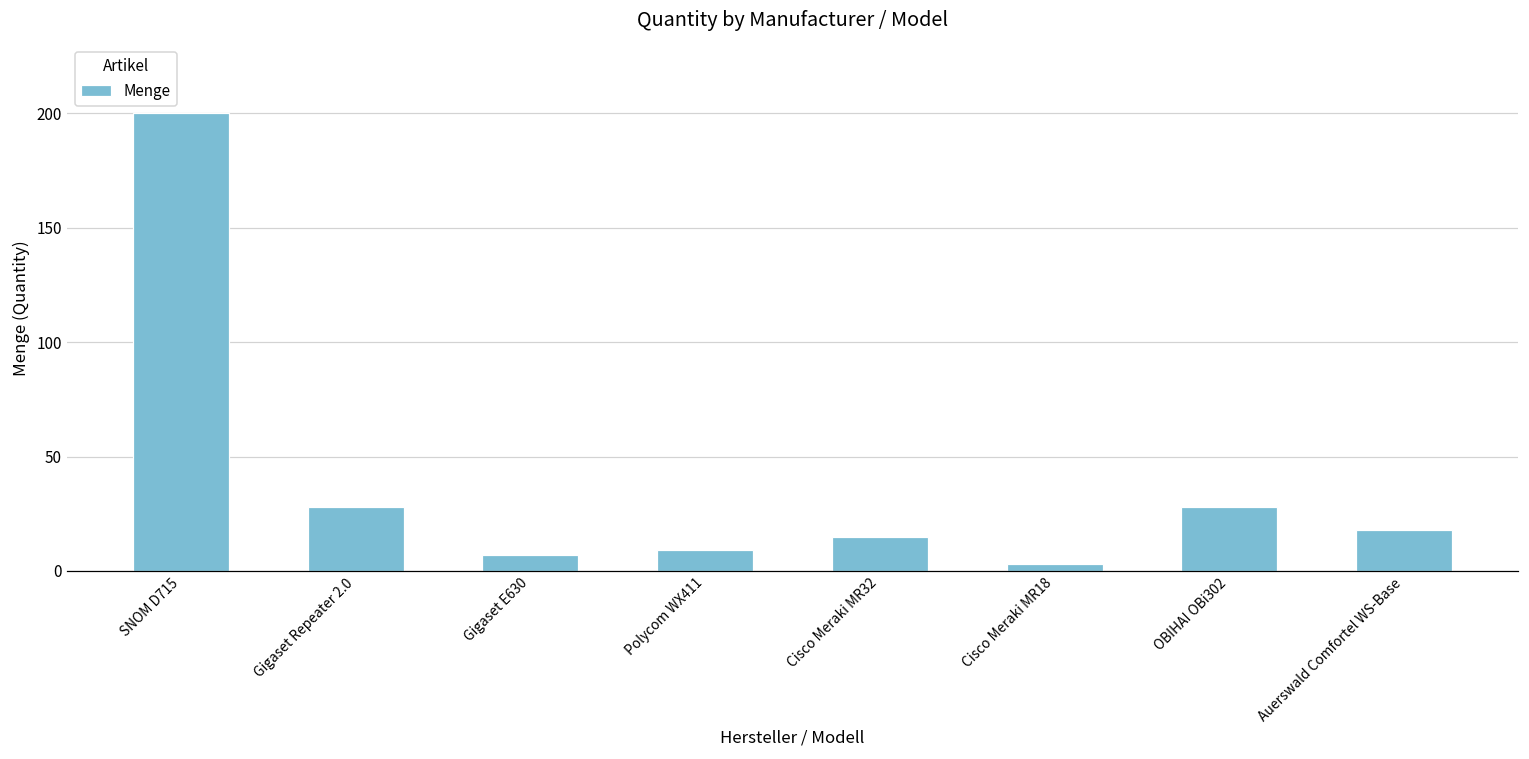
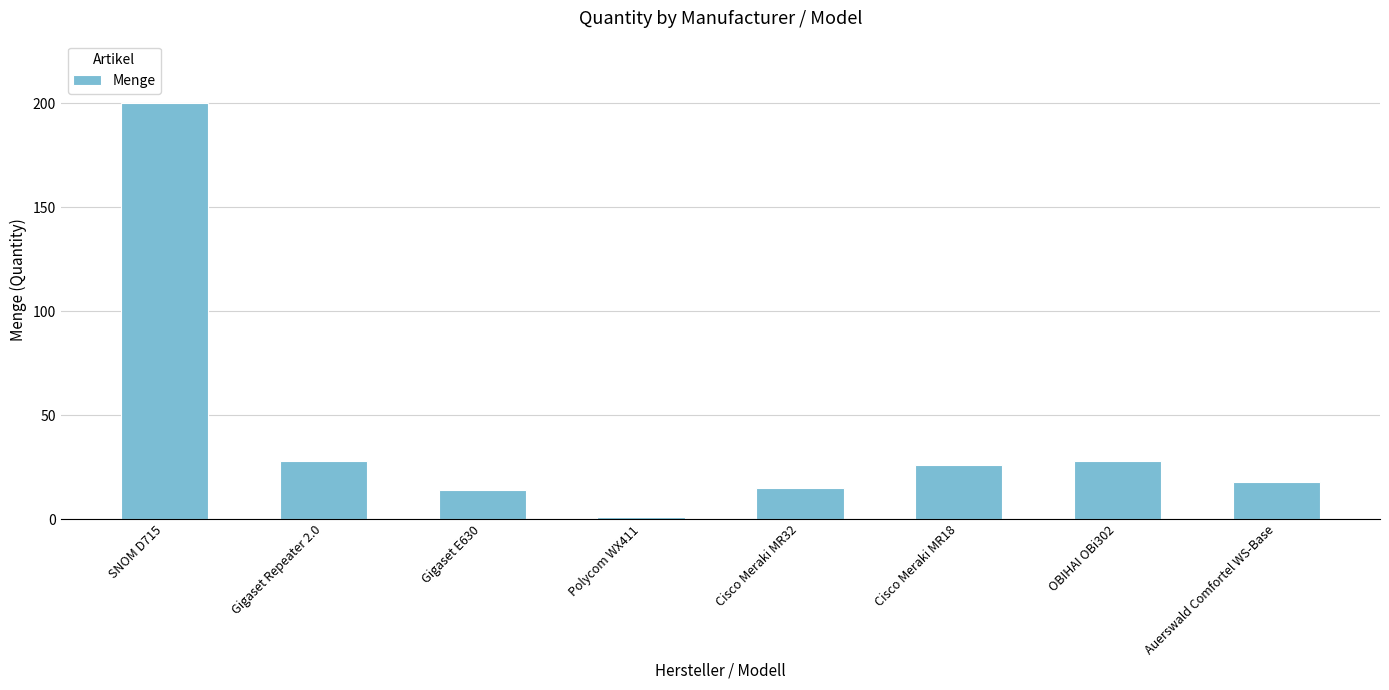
Gigaset E630: 7 -> 14
Polycom WX411: 9 -> 1
Cisco Meraki MR18: 3 -> 26
